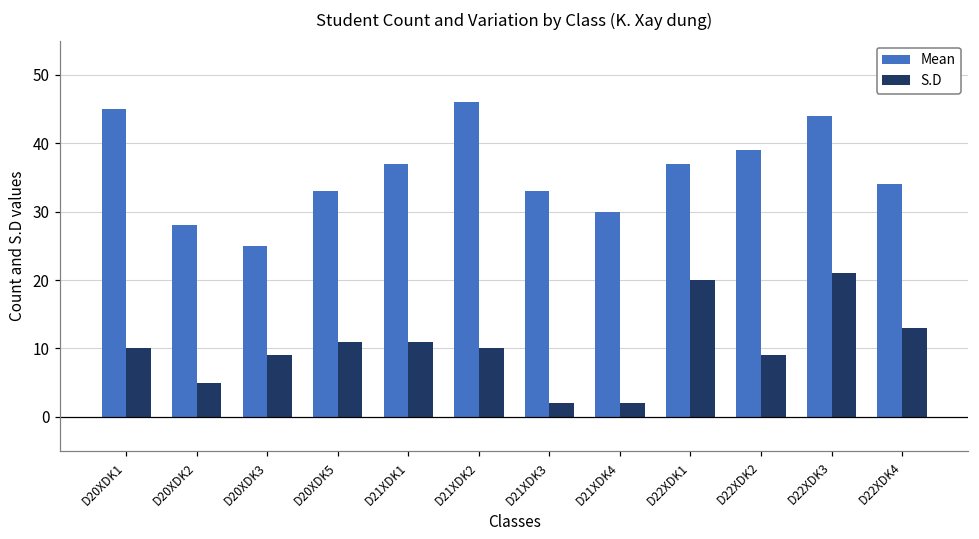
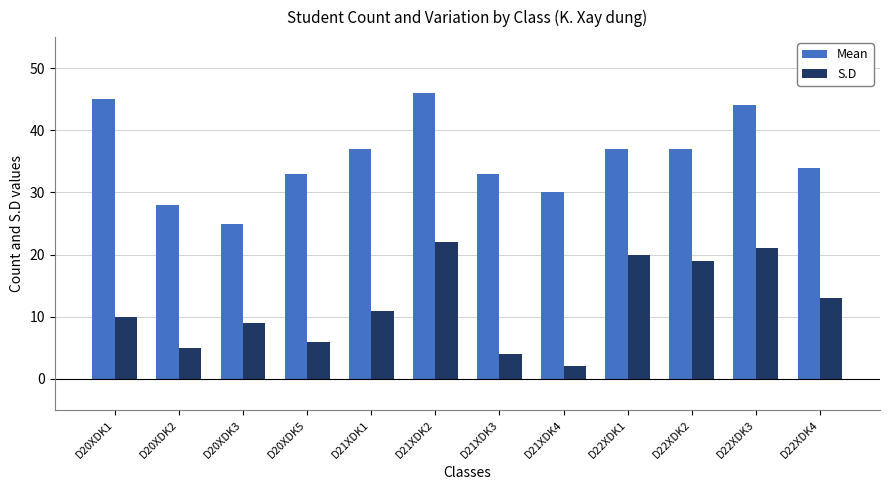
S.D, D20XDK5: 11 -> 6
S.D, D21XDK2: 10 -> 22
S.D, D21XDK3: 2 -> 4
Mean, D22XDK2: 39 -> 37
S.D, D22XDK2: 9 -> 19
